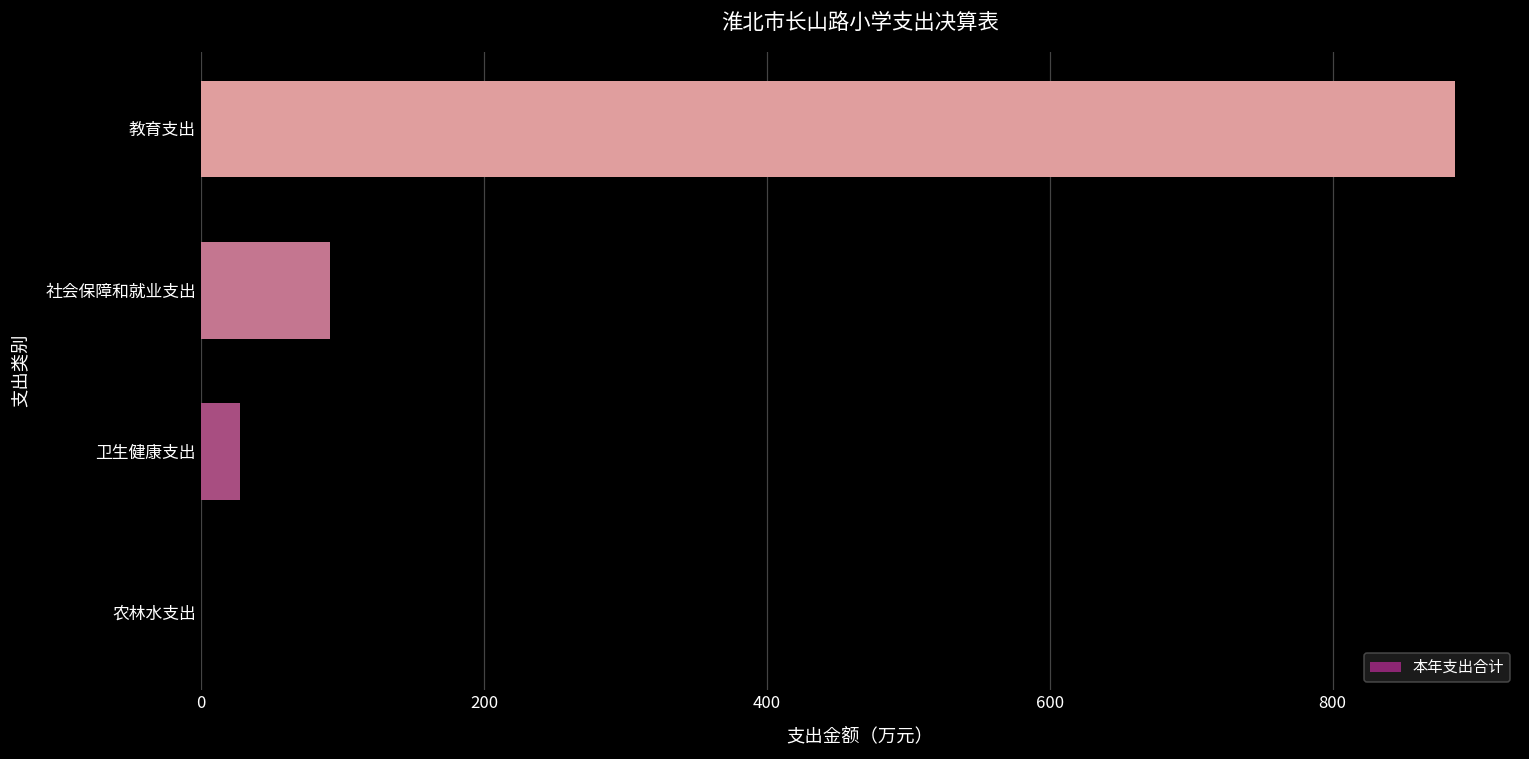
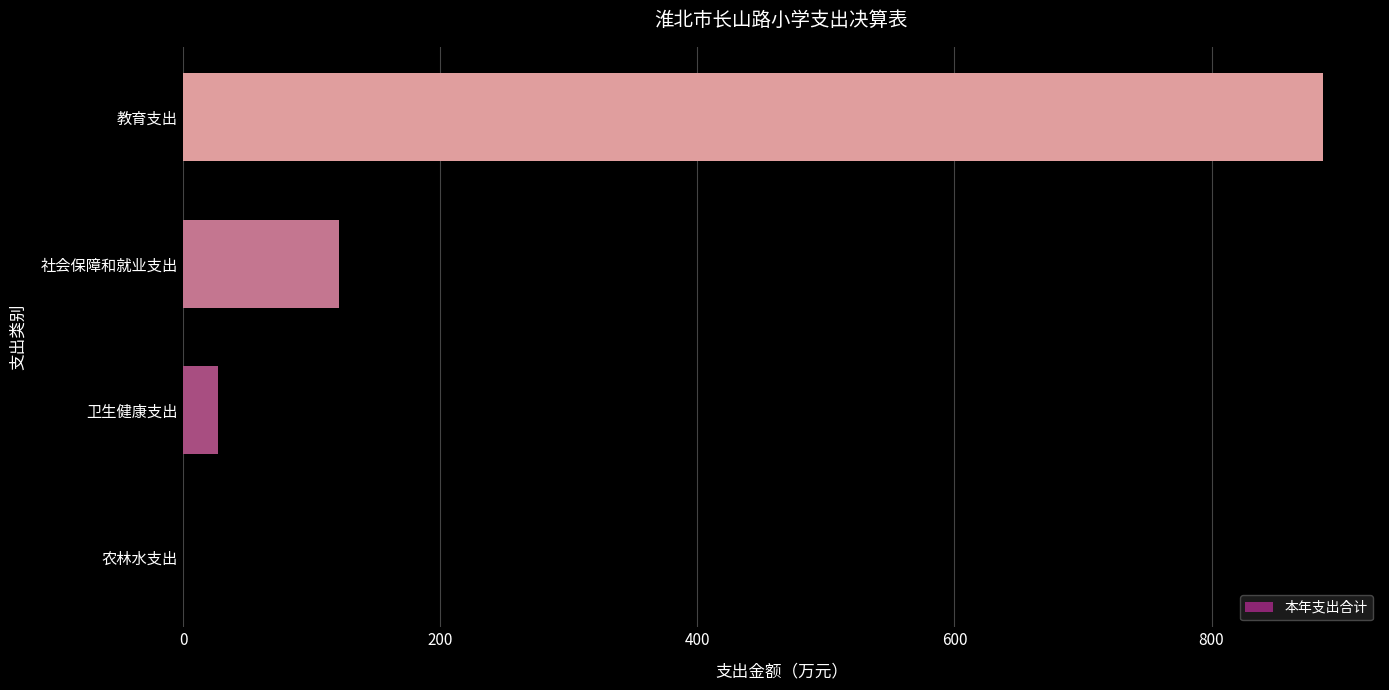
社会保障和就业支出: 91 -> 121
